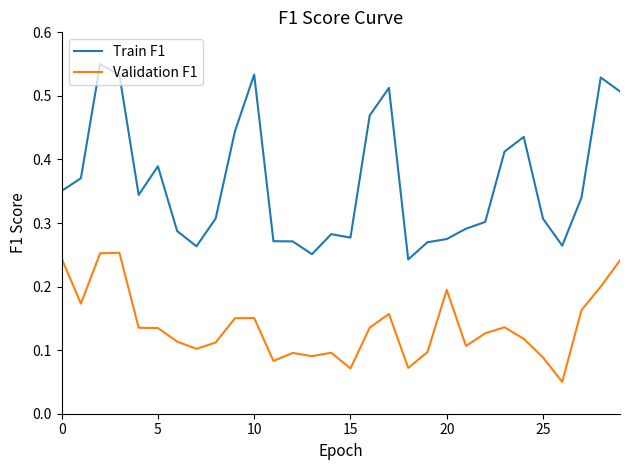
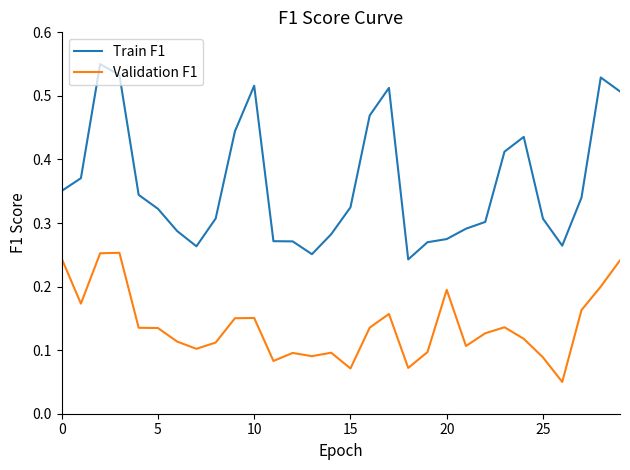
Train F1, 5: 0.39 -> 0.32
Train F1, 10: 0.53 -> 0.52
Train F1, 15: 0.28 -> 0.32
